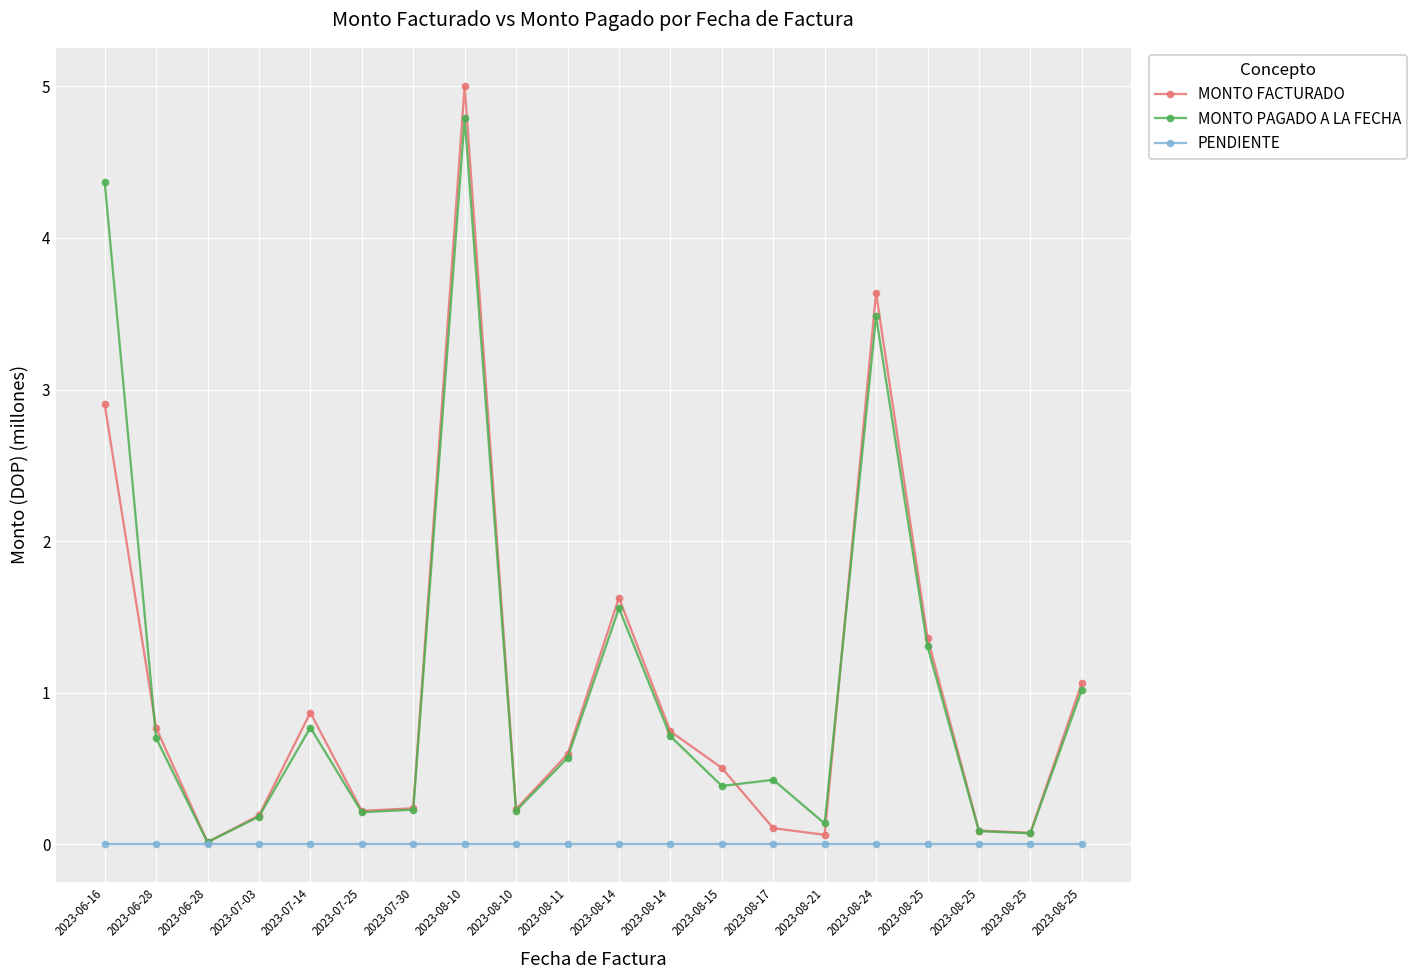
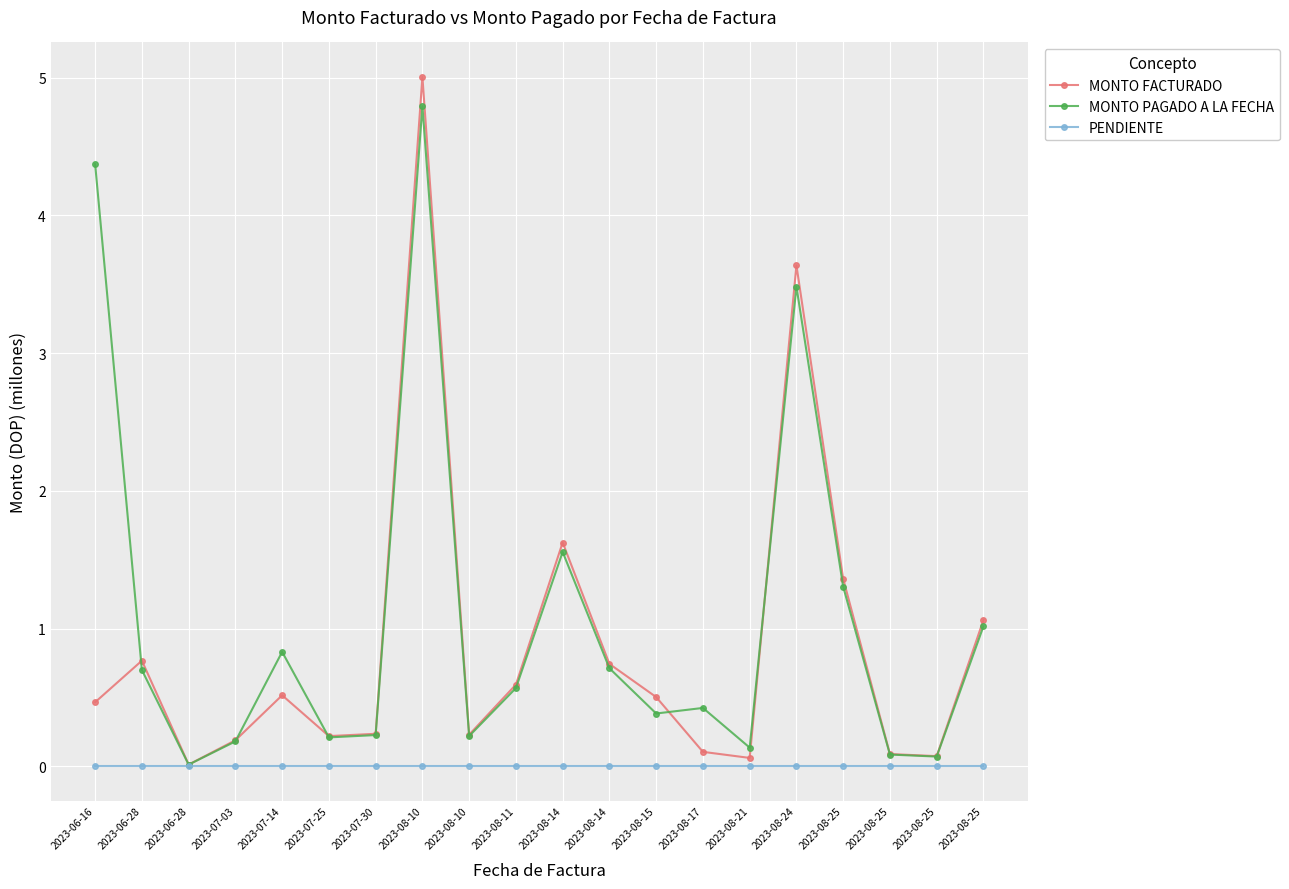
MONTO FACTURADO, 2023-06-16: 2.90 -> 0.47
MONTO FACTURADO, 2023-07-14: 0.87 -> 0.52
MONTO PAGADO A LA FECHA, 2023-07-14: 0.77 -> 0.83
